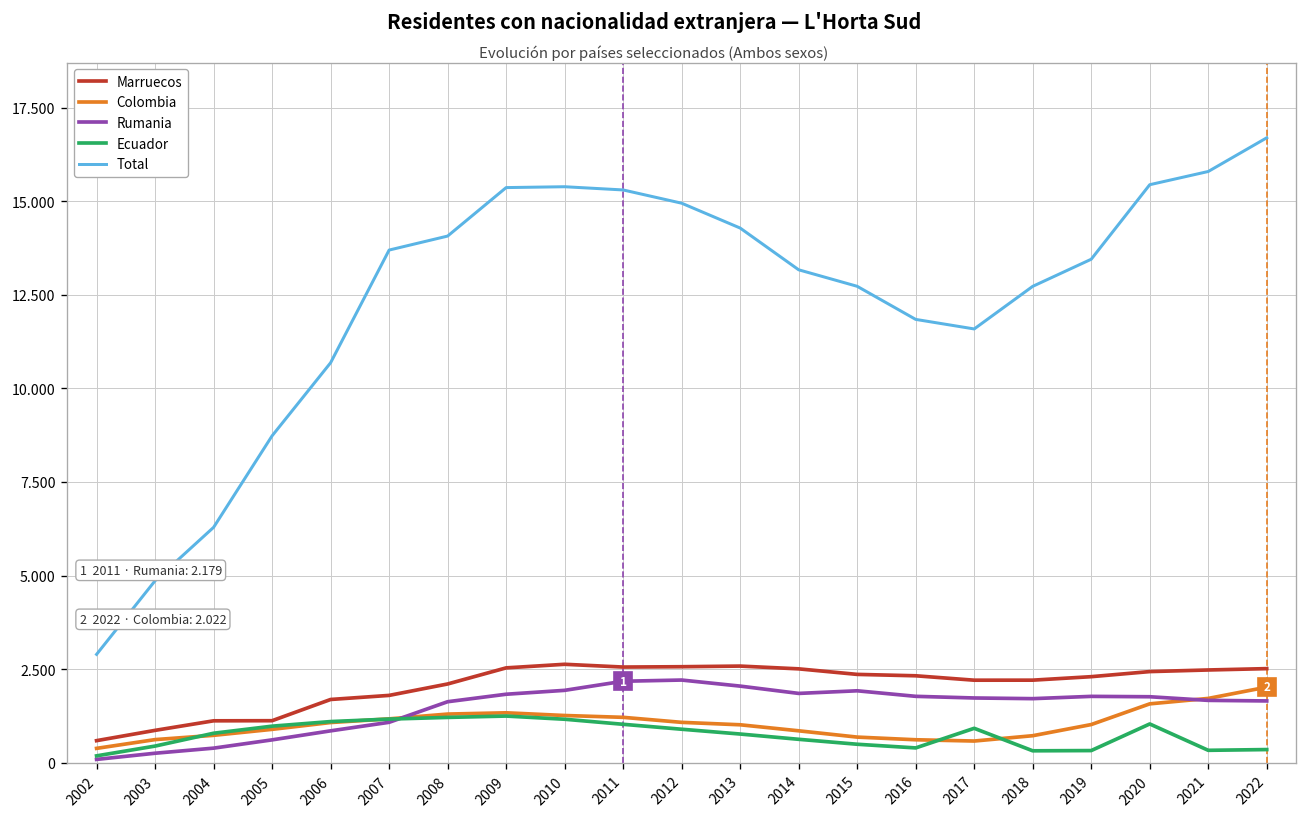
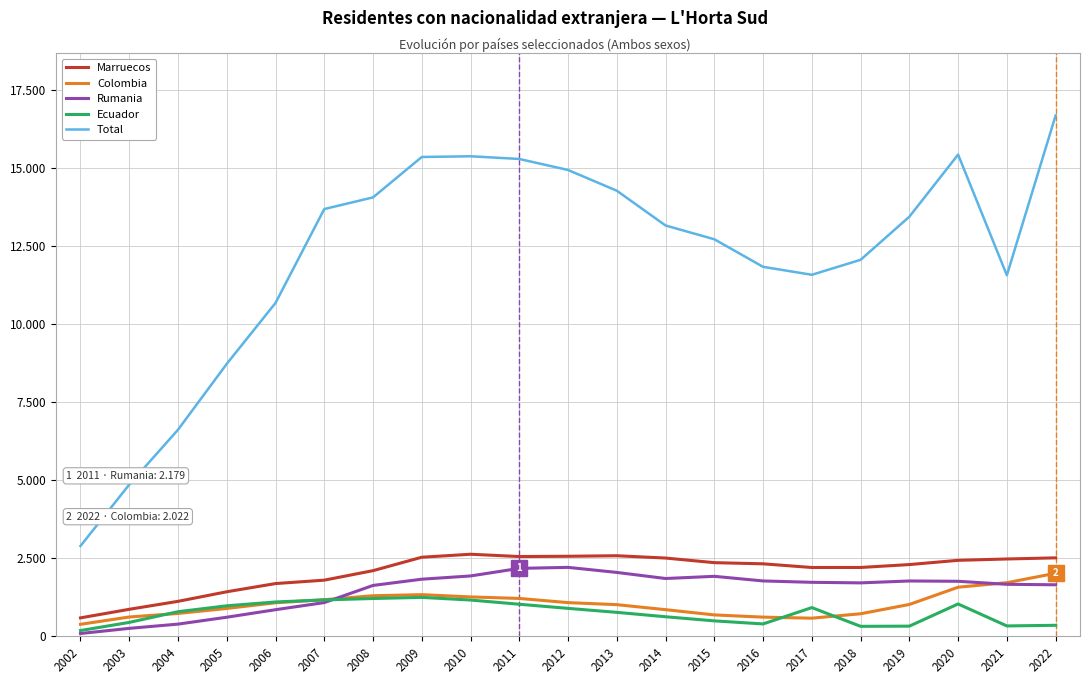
Total, 2004: 6.3 -> 6.6
Marruecos, 2005: 1.1 -> 1.4
Total, 2018: 12.7 -> 12.1
Total, 2021: 15.8 -> 11.6
